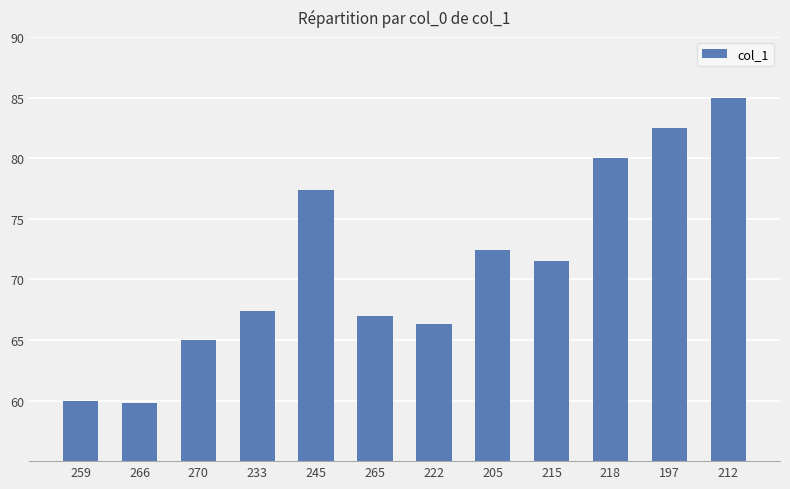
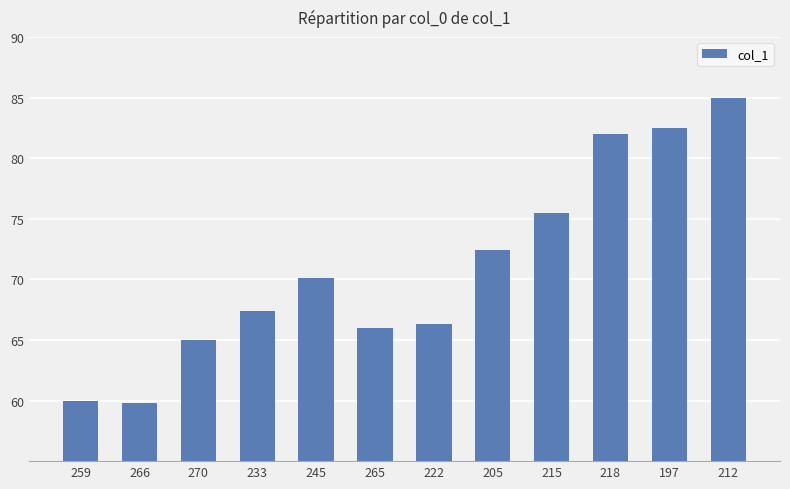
245: 77.4 -> 70.1
265: 67 -> 66
215: 71.5 -> 75.5
218: 80 -> 82
